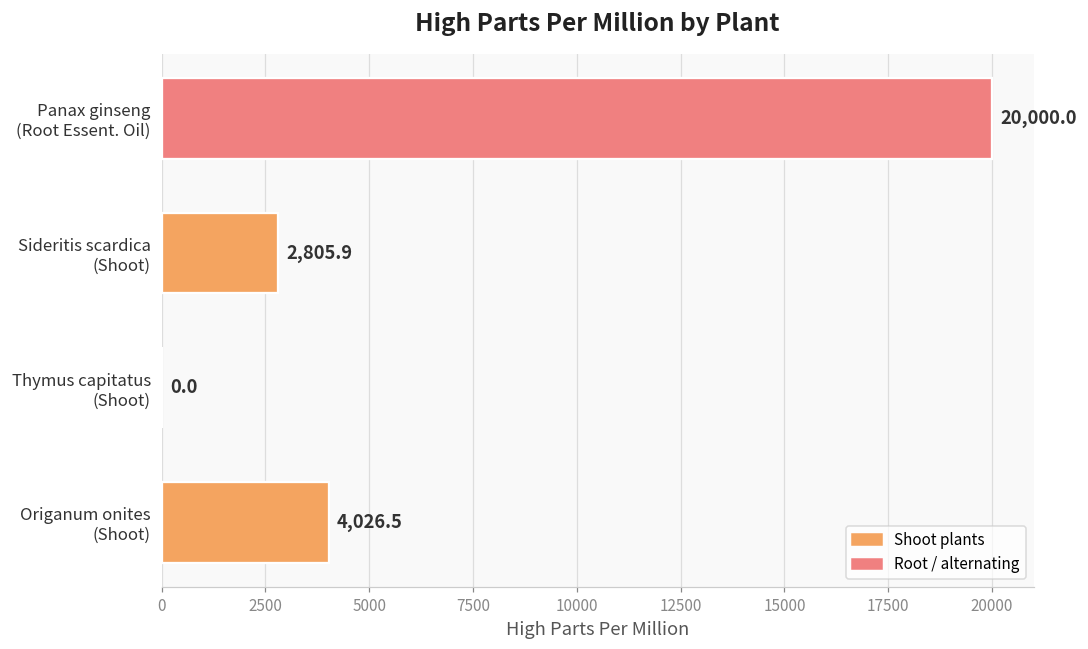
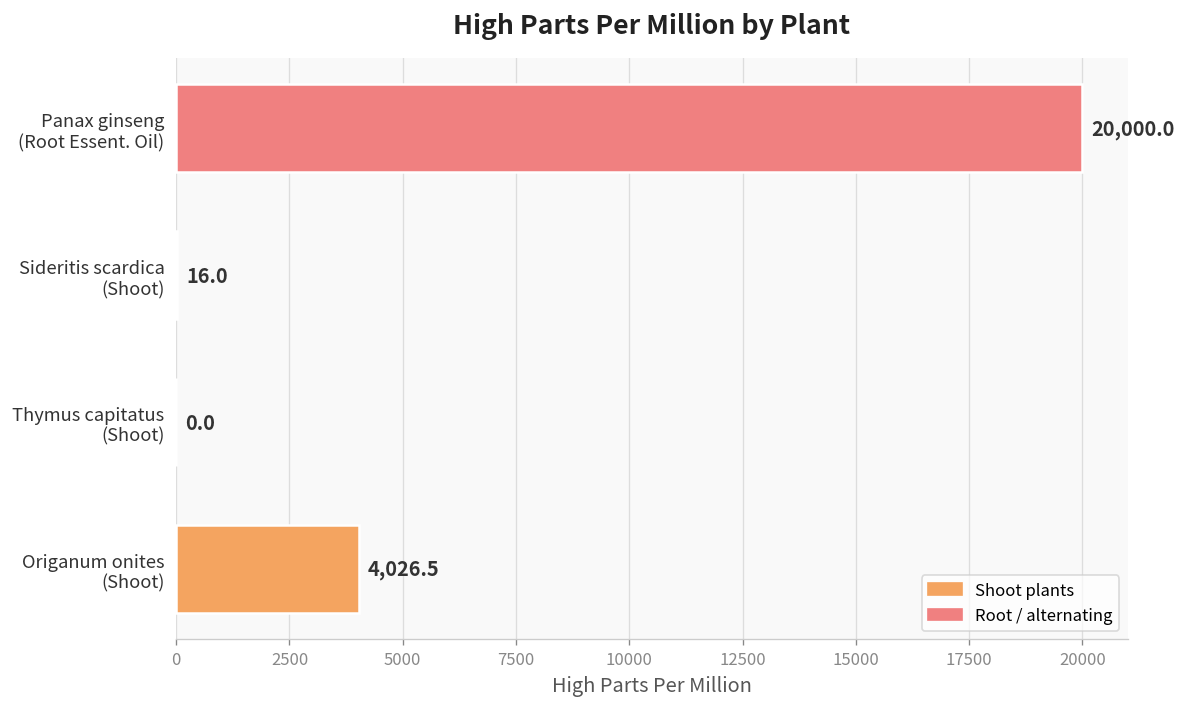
Sideritis scardica (Shoot): 2,805.9 -> 16.0
